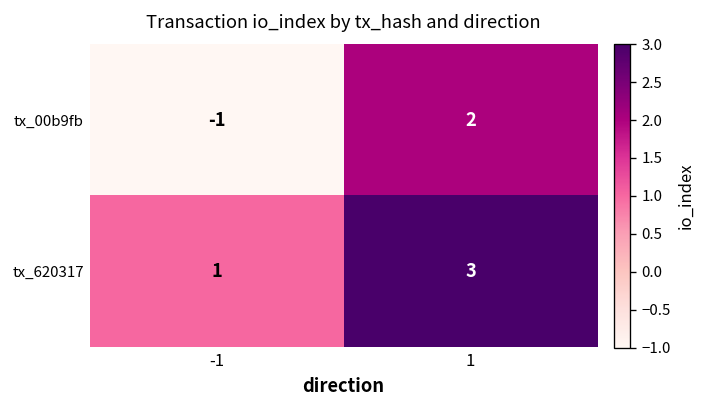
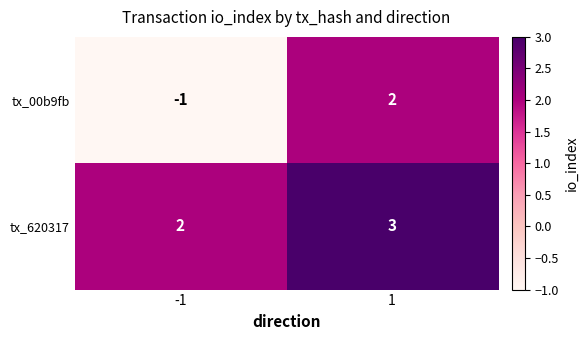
tx_620317, -1: 1 -> 2
